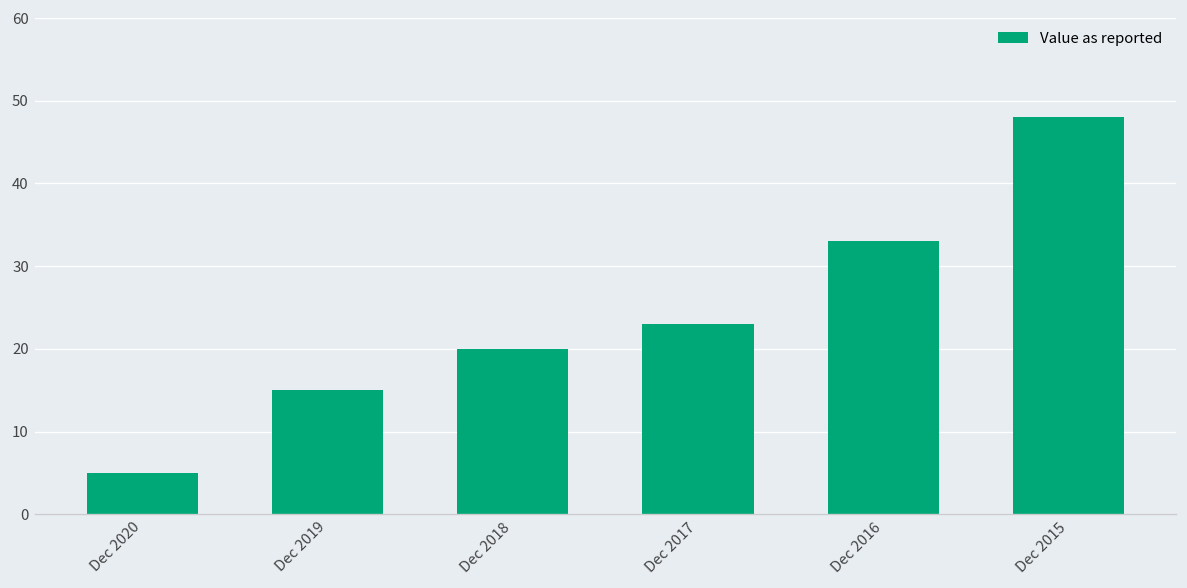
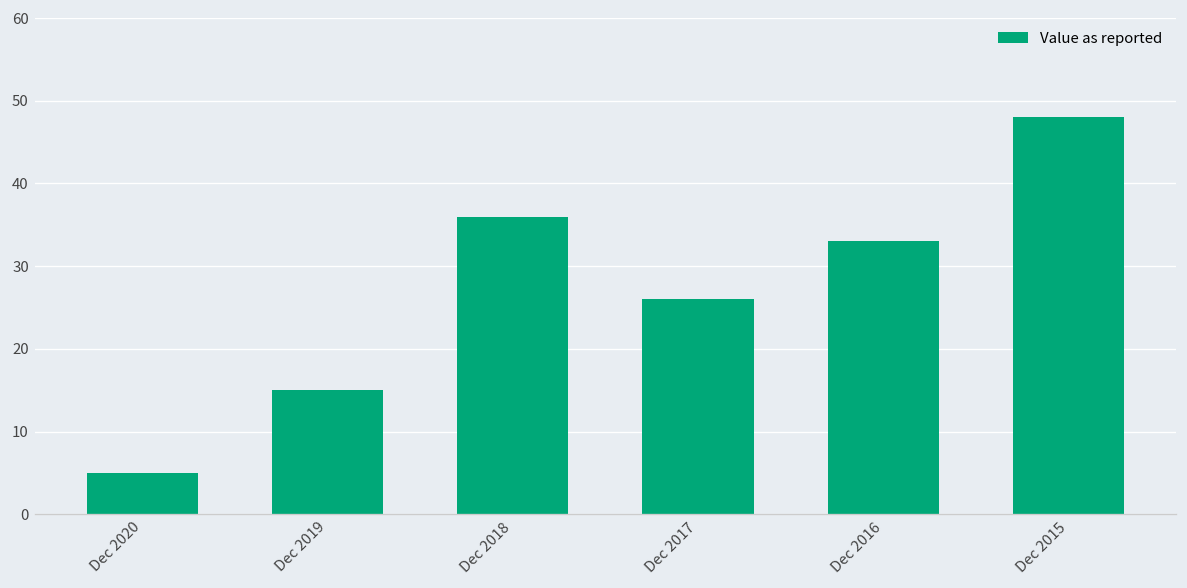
Dec 2018: 20 -> 36
Dec 2017: 23 -> 26
